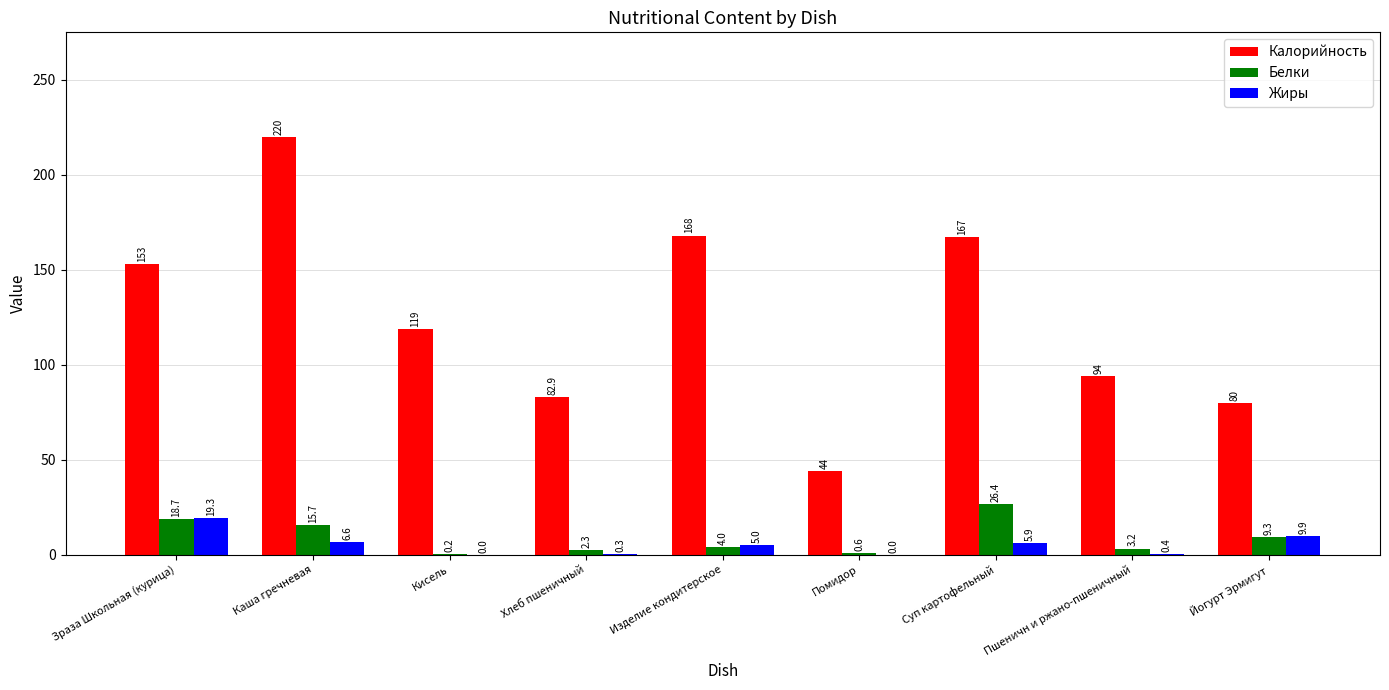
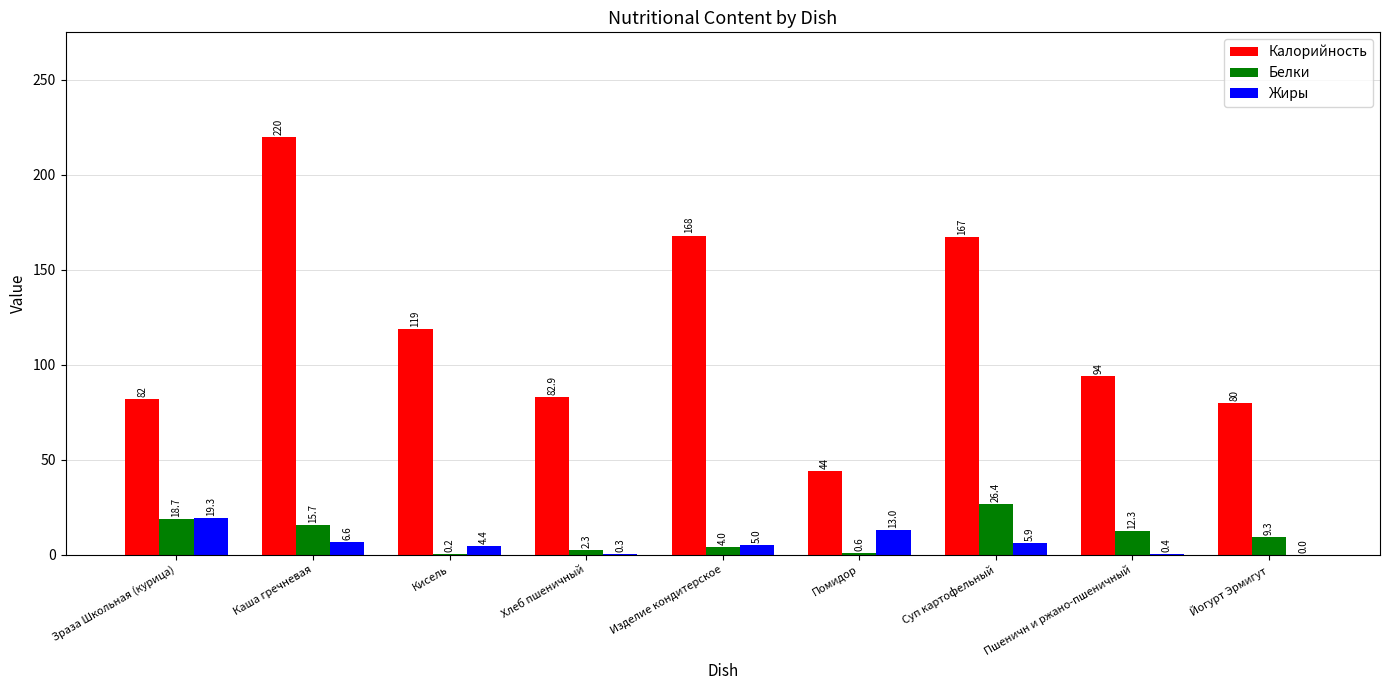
Калорийность, Зраза Школьная (курица): 153 -> 82
Жиры, Кисель: 0.0 -> 4.4
Жиры, Помидор: 0.0 -> 13.0
Белки, Пшеничн и ржано-пшеничный: 3.2 -> 12.3
Жиры, Йогурт Эрмигут: 9.9 -> 0.0
